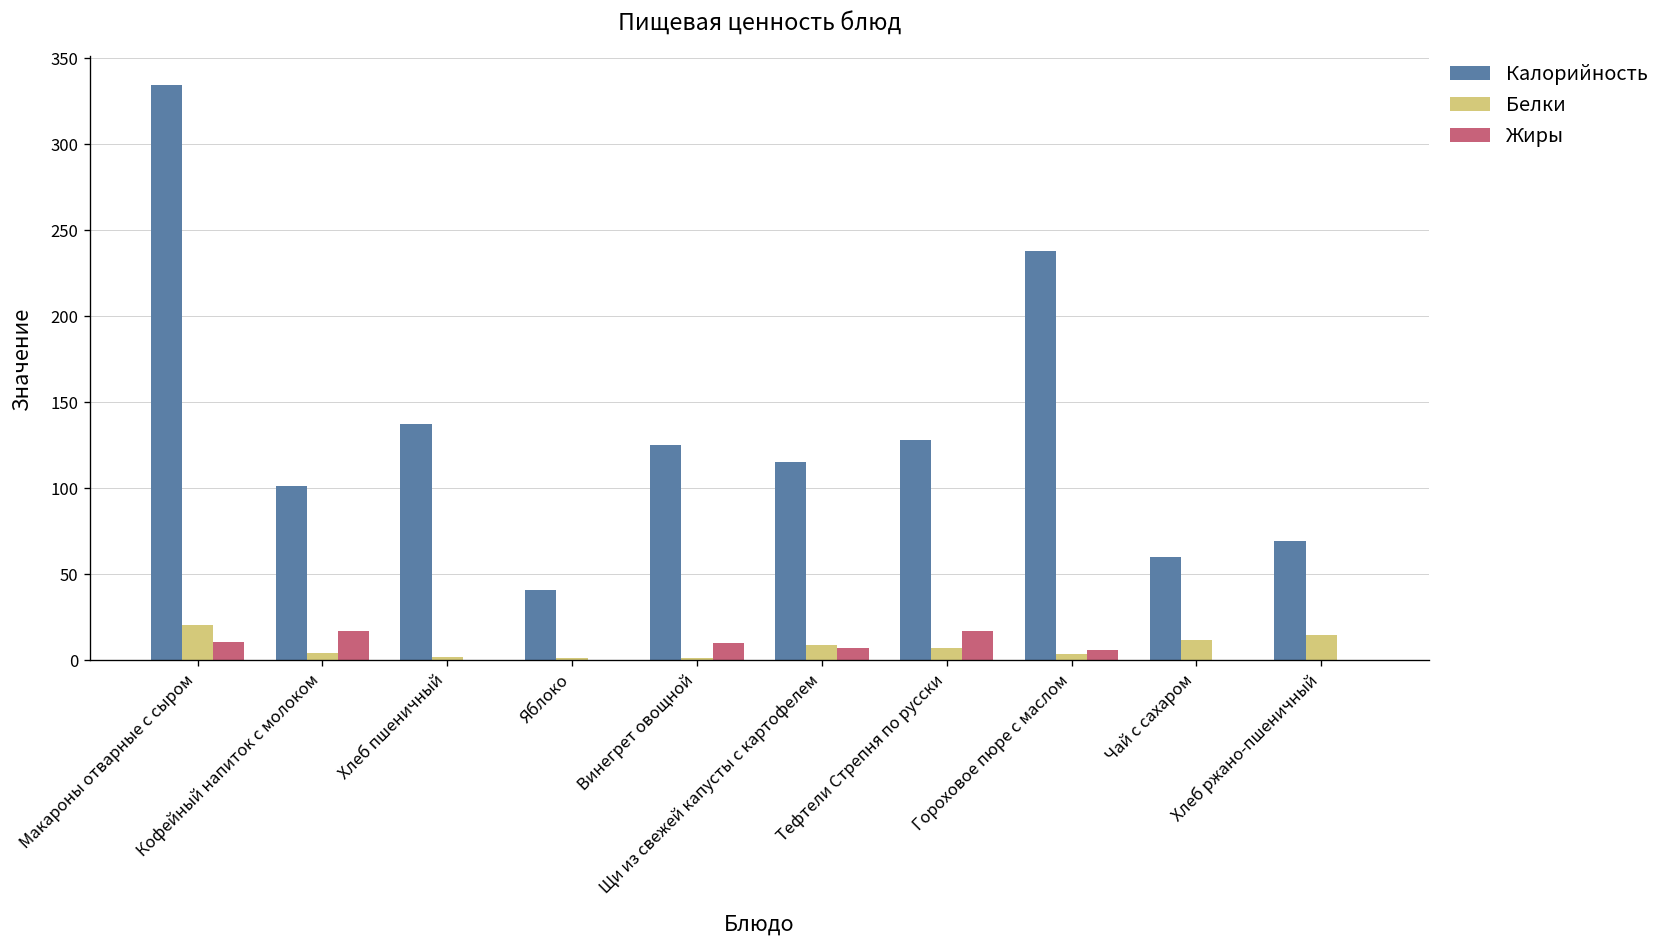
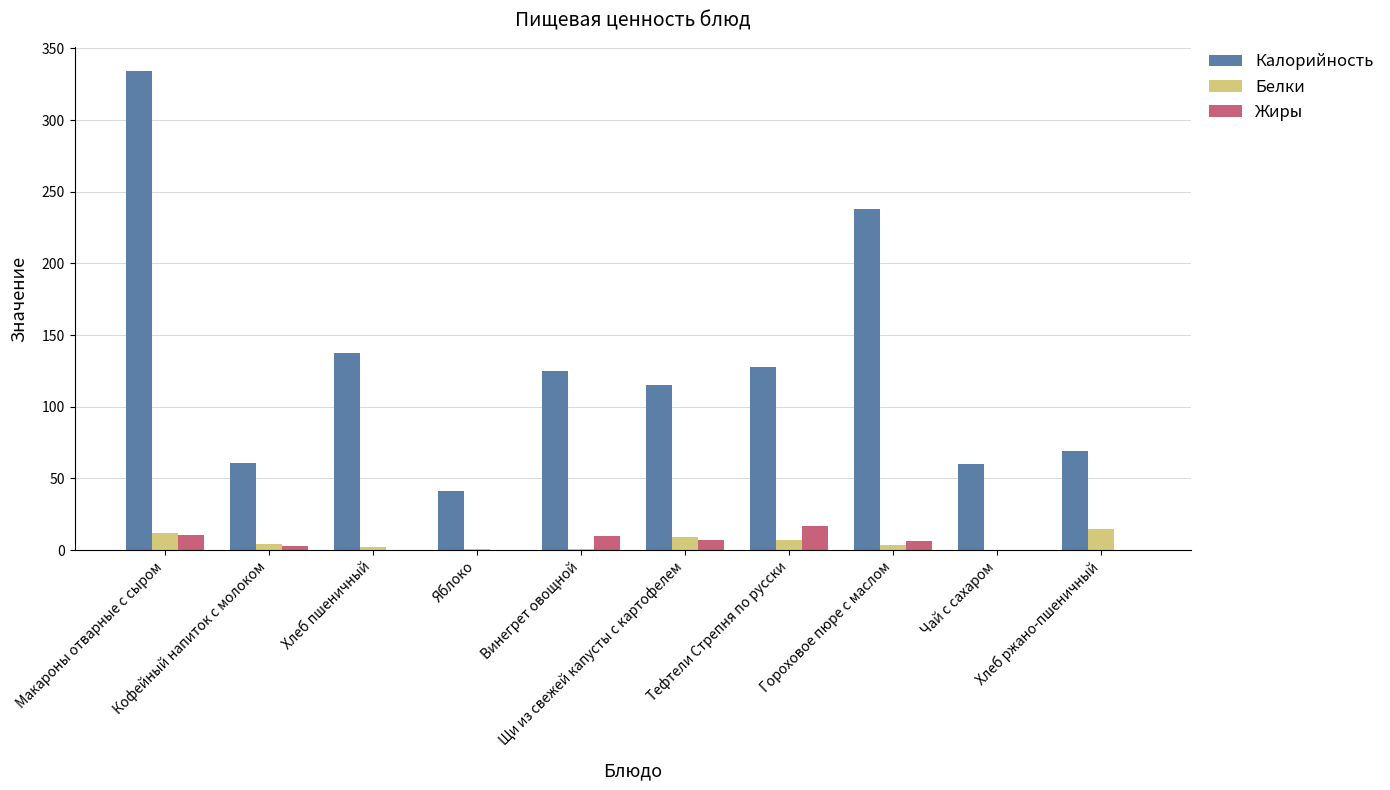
Белки, Макароны отварные с сыром: 21 -> 12
Калорийность, Кофейный напиток с молоком: 101 -> 61
Жиры, Кофейный напиток с молоком: 17 -> 3
Белки, Чай с сахаром: 12 -> 0
